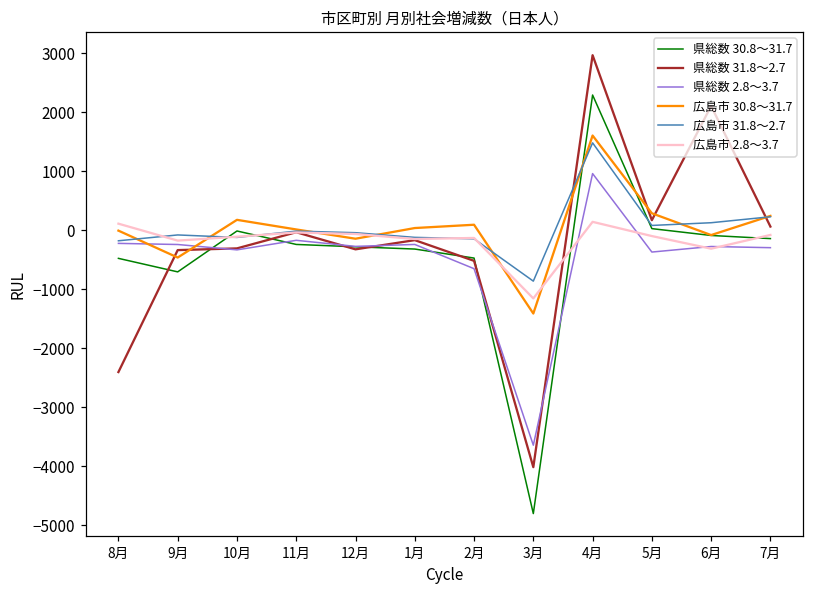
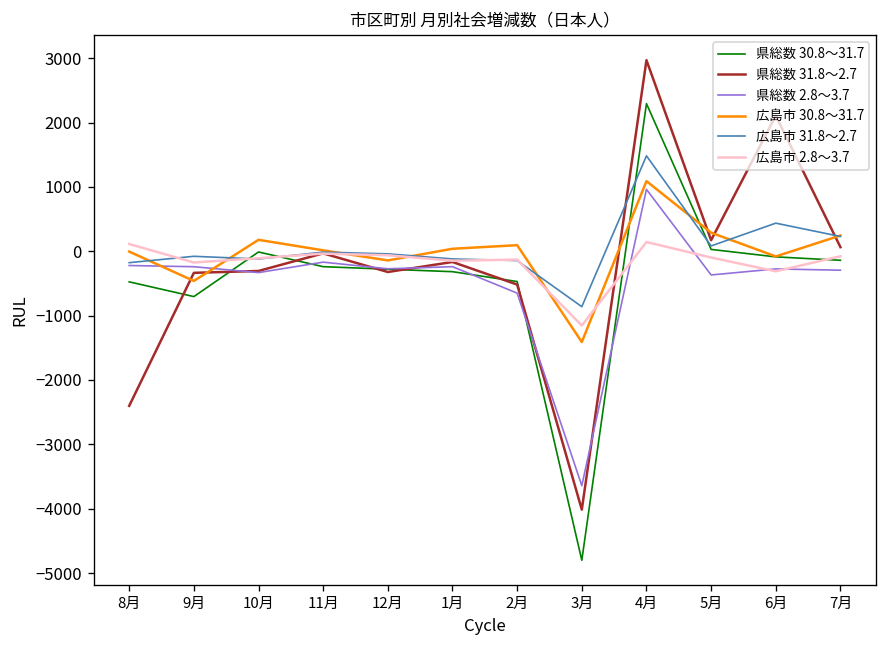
広島市 30.8～31.7, 4月: 1600 -> 1100
広島市 31.8～2.7, 6月: 100 -> 400
